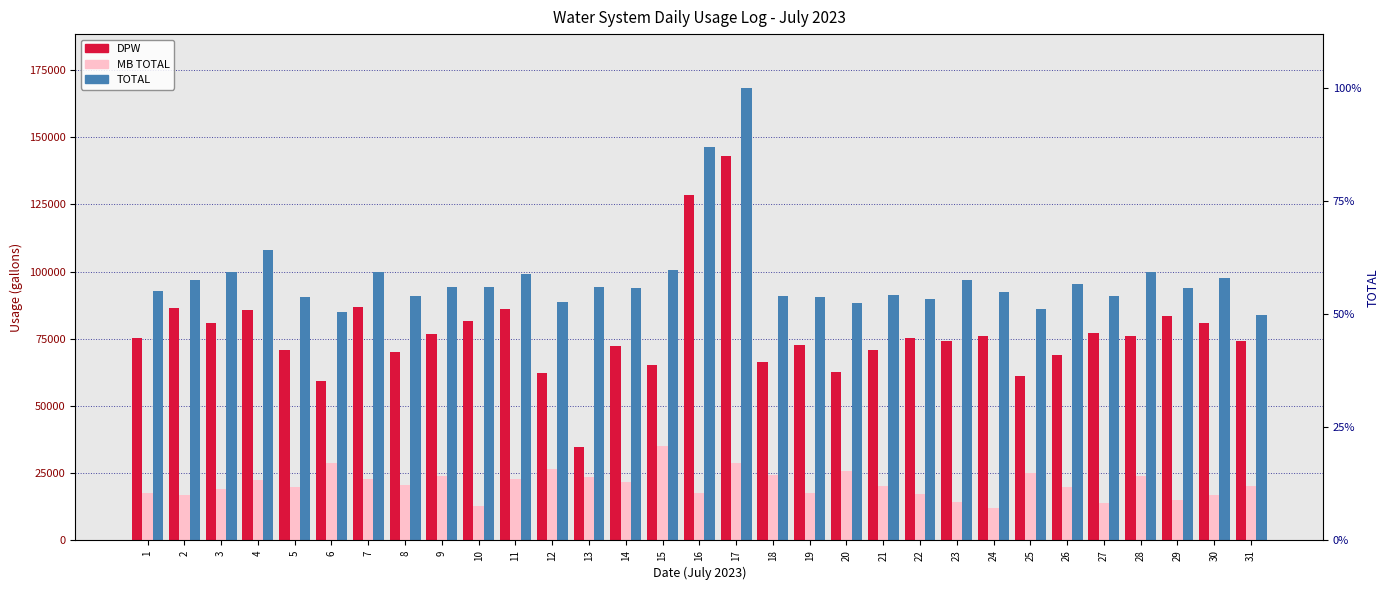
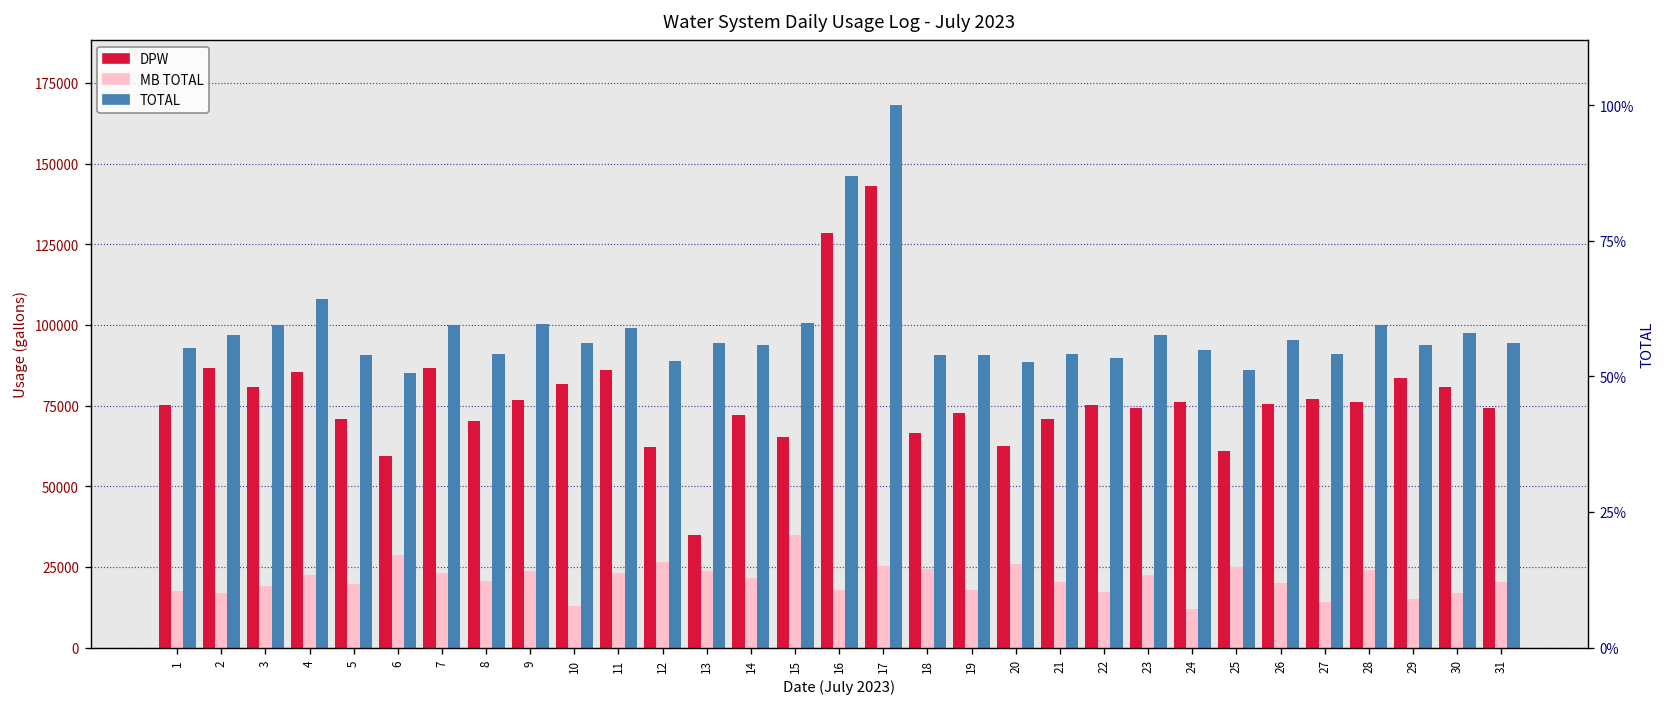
TOTAL, 9: 94000 -> 100000
MB TOTAL, 17: 29000 -> 25000
MB TOTAL, 23: 14000 -> 22000
DPW, 26: 69000 -> 75000
TOTAL, 31: 84000 -> 95000
